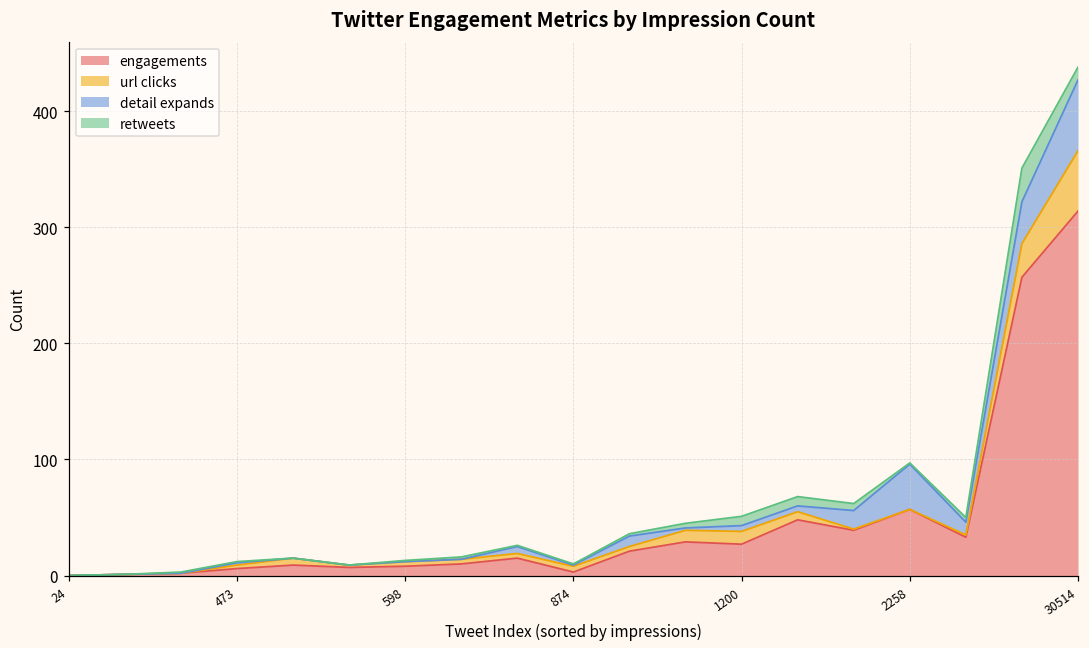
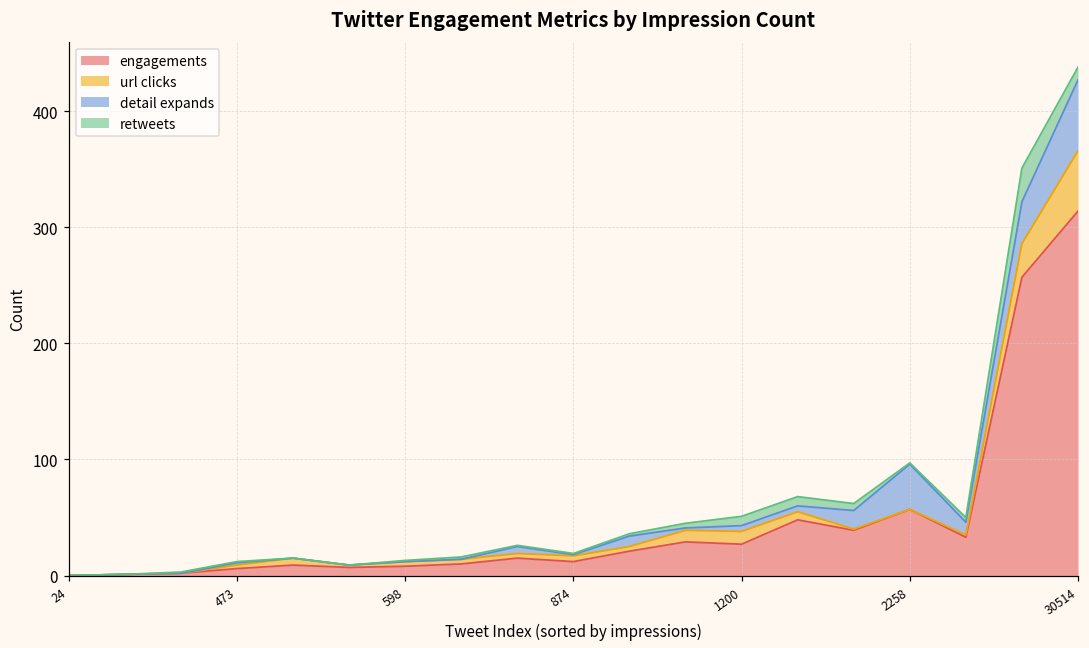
engagements, 874: 3 -> 12
